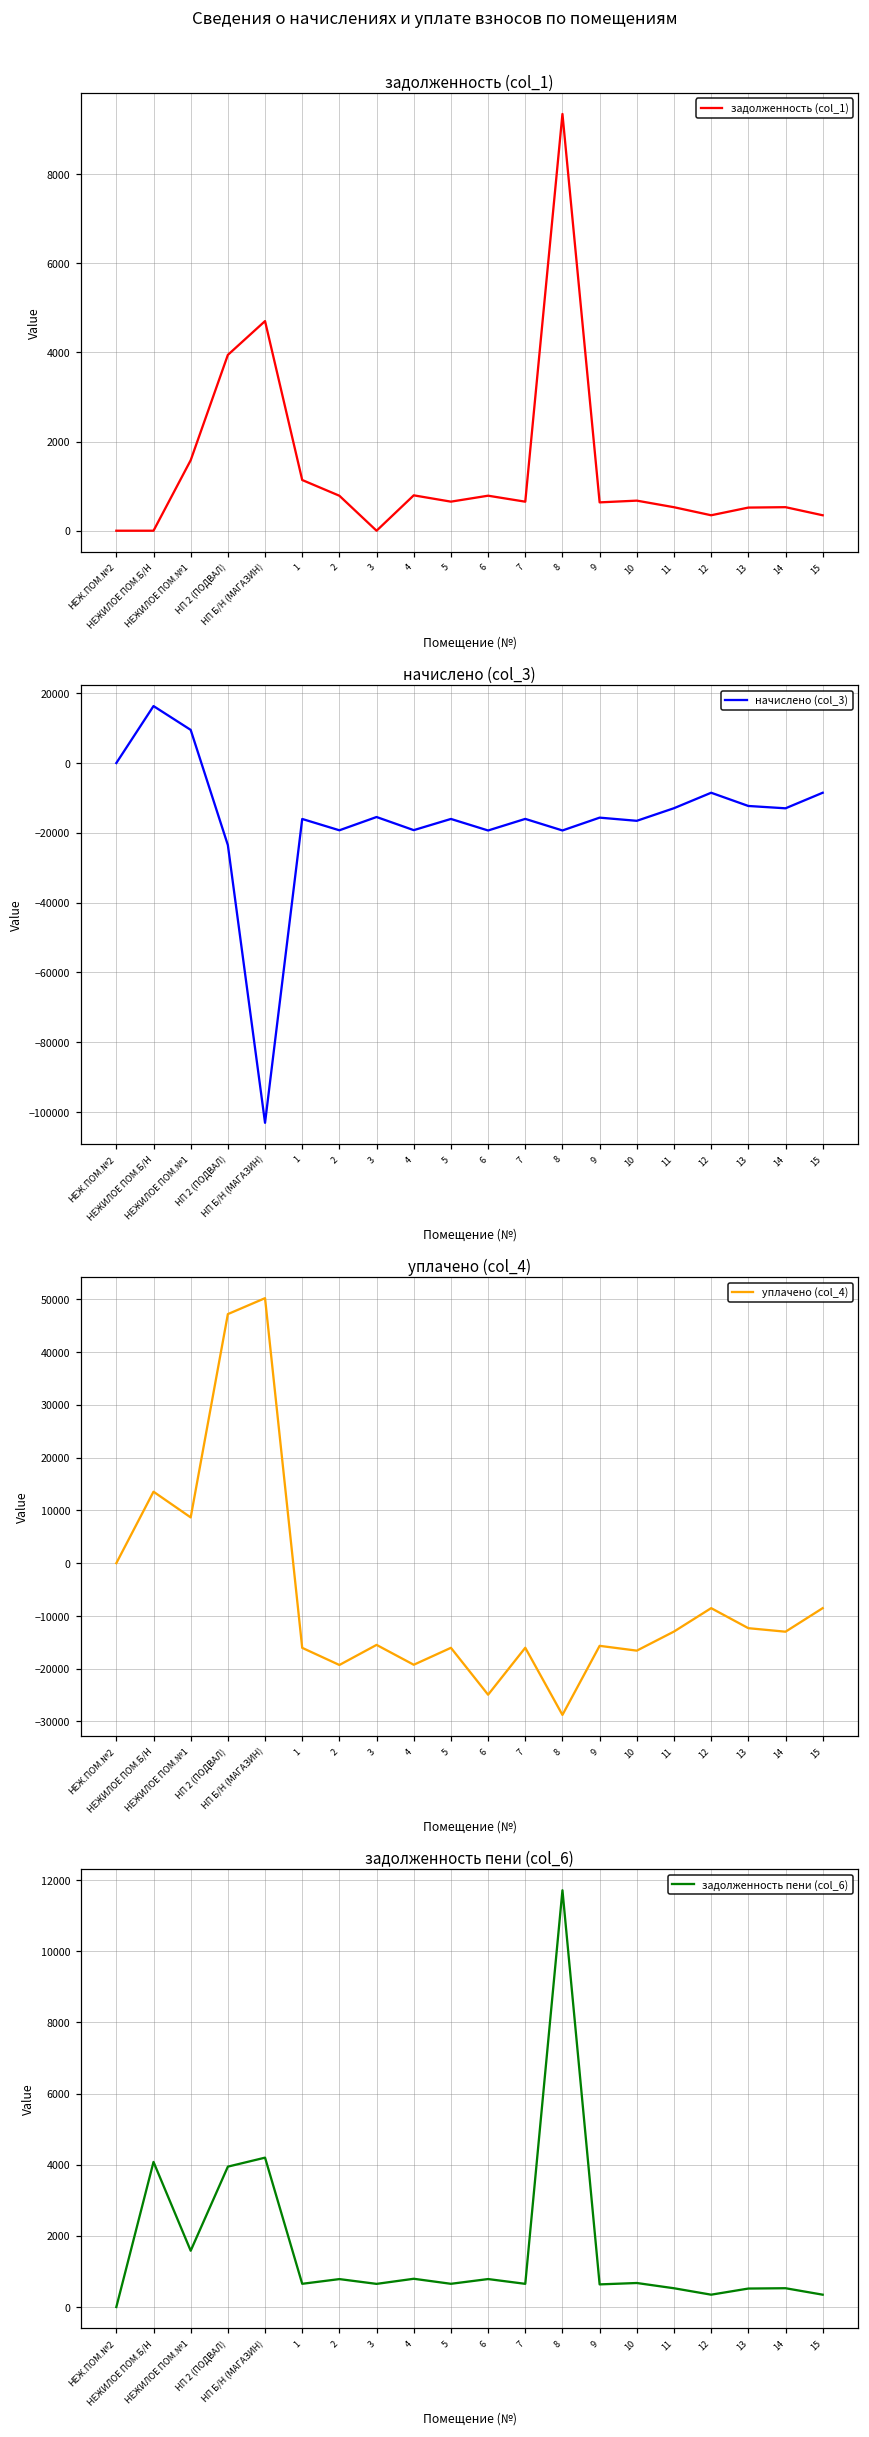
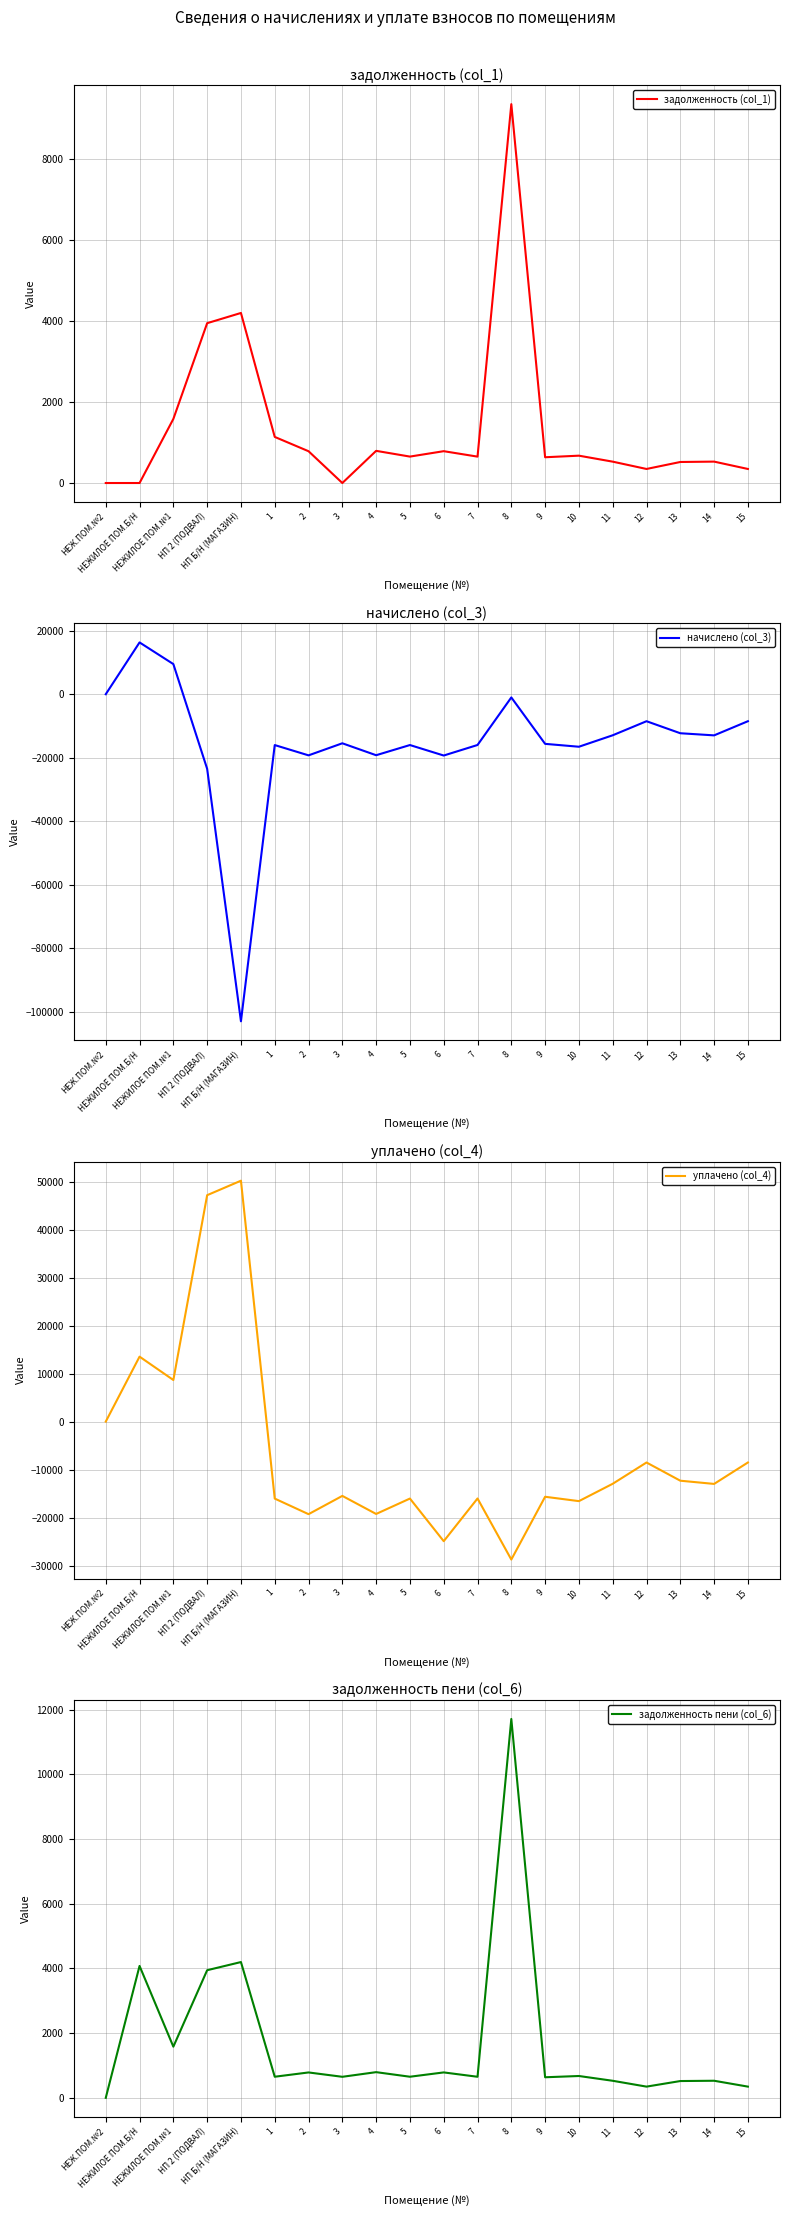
задолженность (col_1), НП Б/Н (МАГАЗИН): 4700 -> 4200
начислено (col_3), 8: -19000 -> -1000
